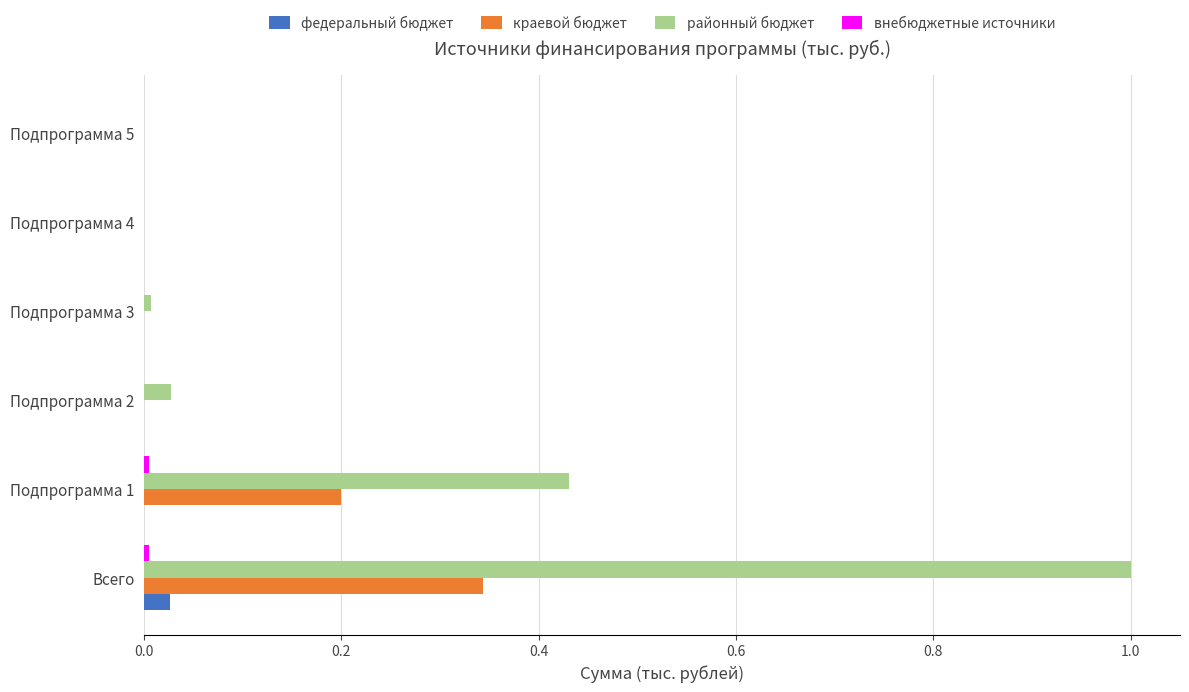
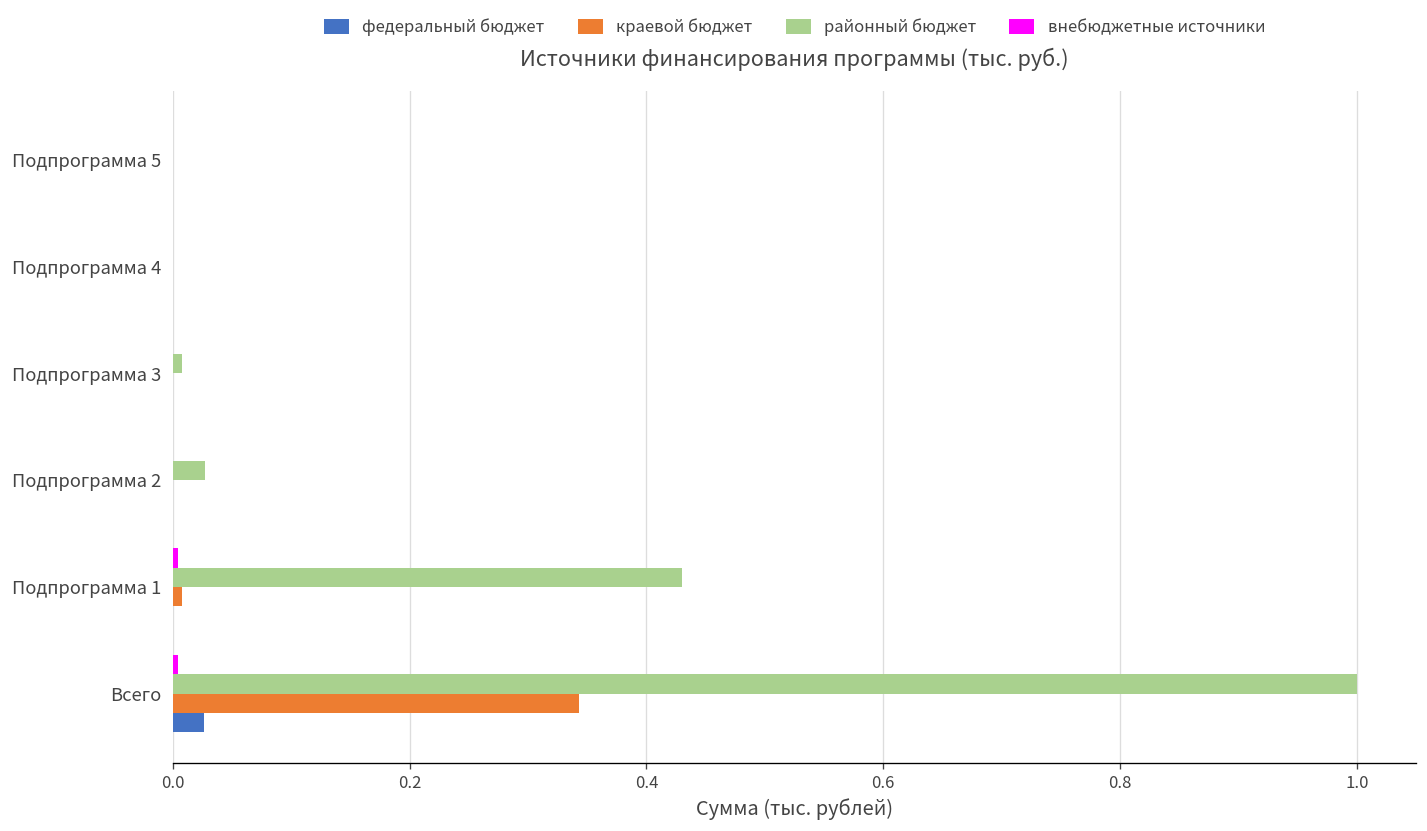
краевой бюджет, Подпрограмма 1: 0.20 -> 0.01
